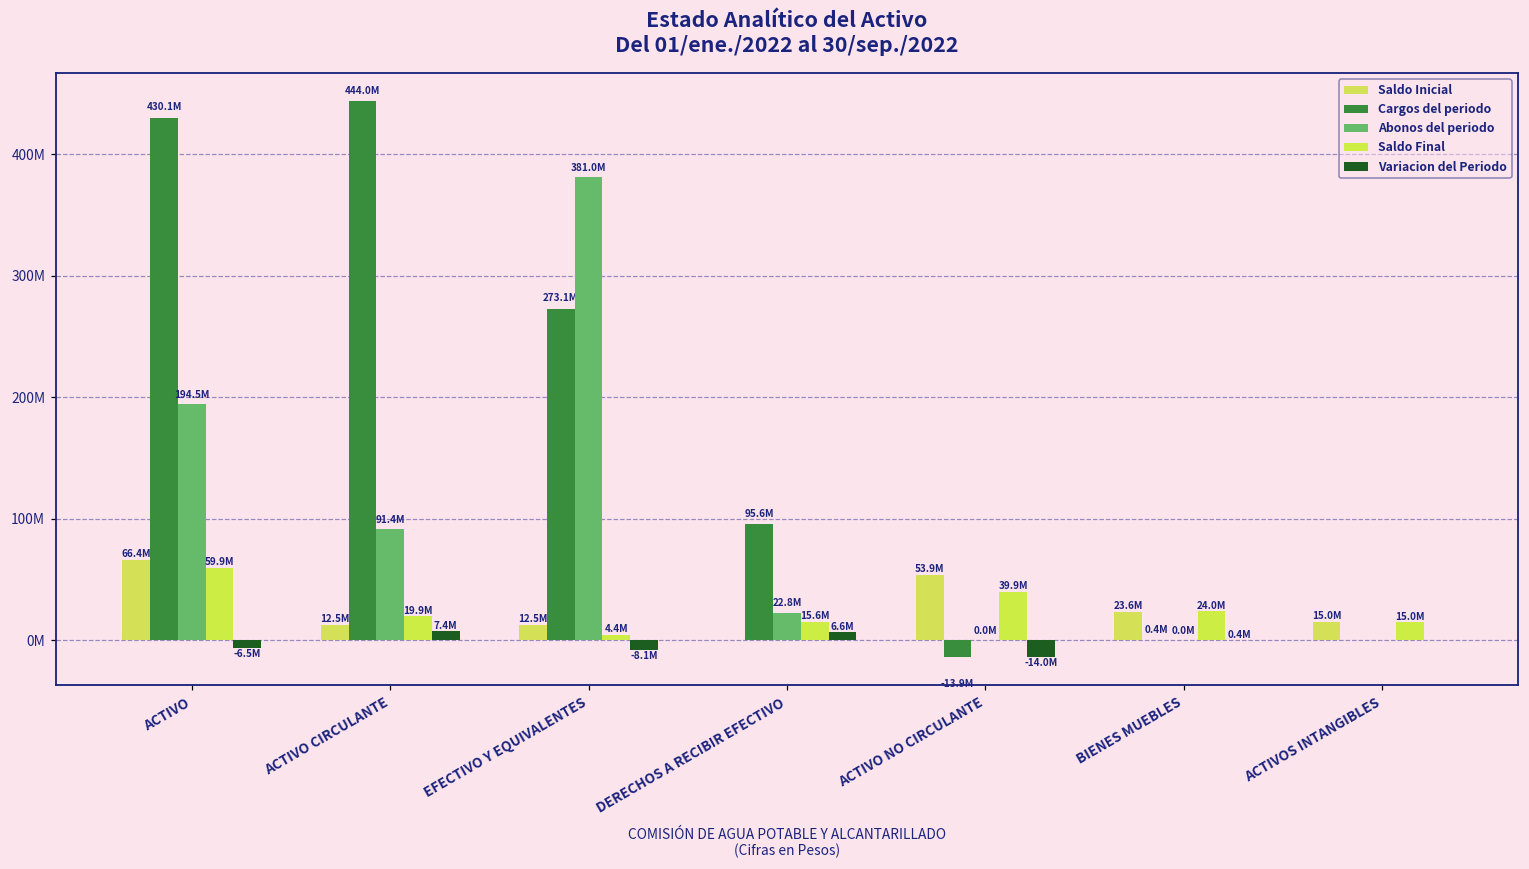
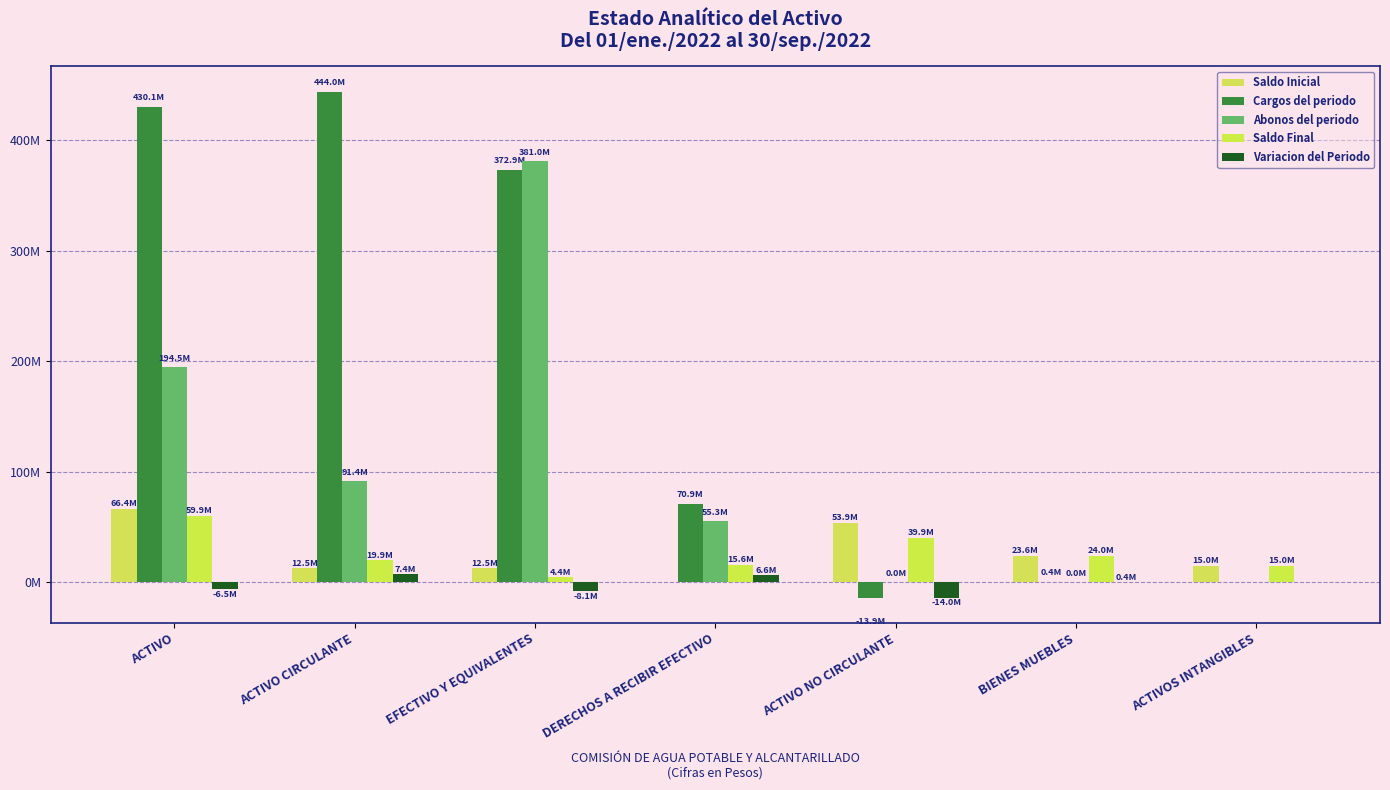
Cargos del periodo, EFECTIVO Y EQUIVALENTES: 273.1M -> 372.9M
Cargos del periodo, DERECHOS A RECIBIR EFECTIVO: 95.6M -> 70.9M
Abonos del periodo, DERECHOS A RECIBIR EFECTIVO: 22.8M -> 55.3M
